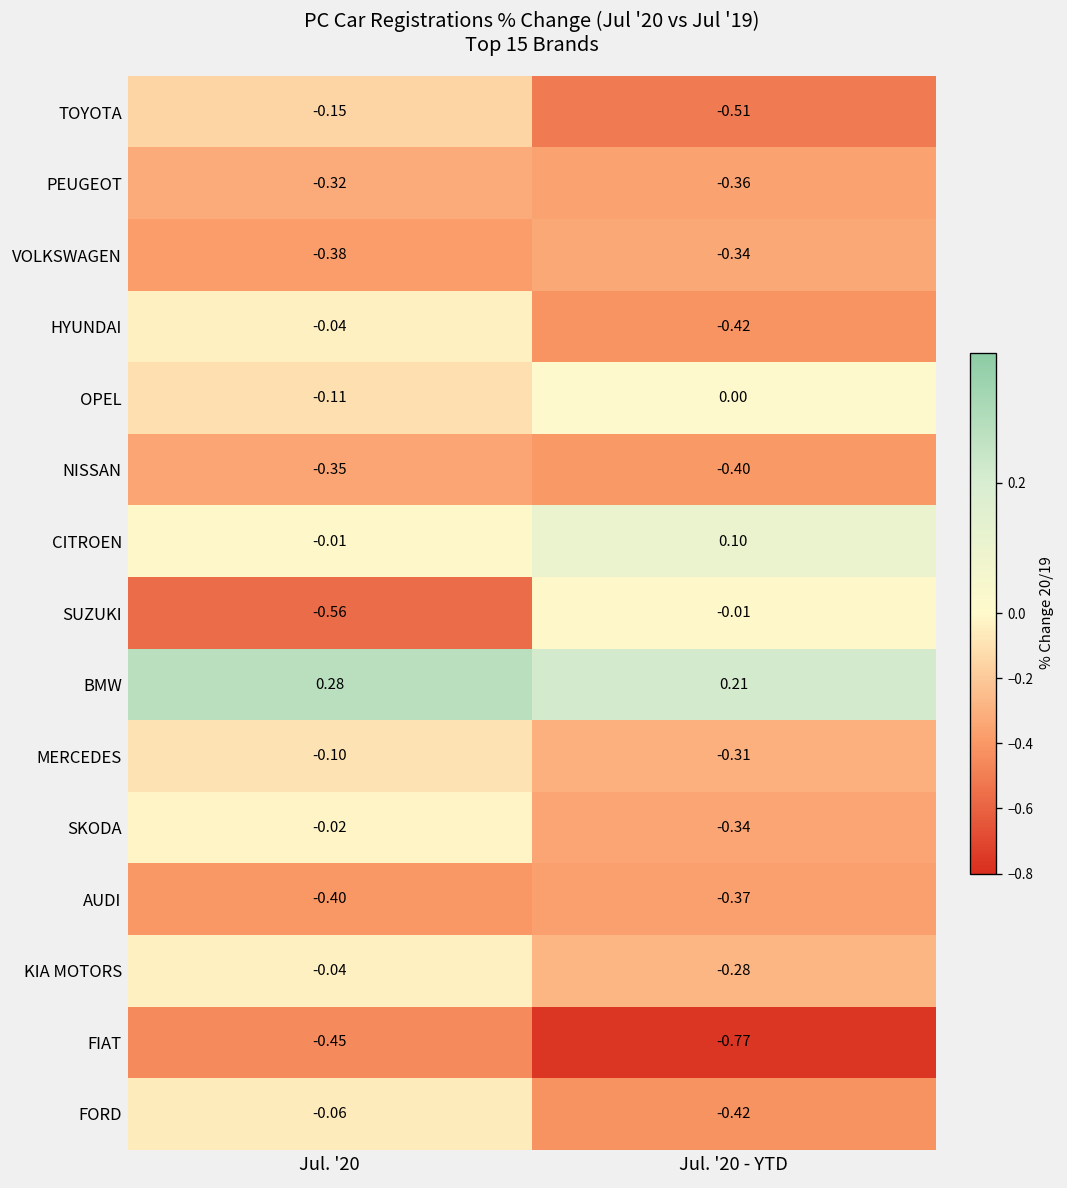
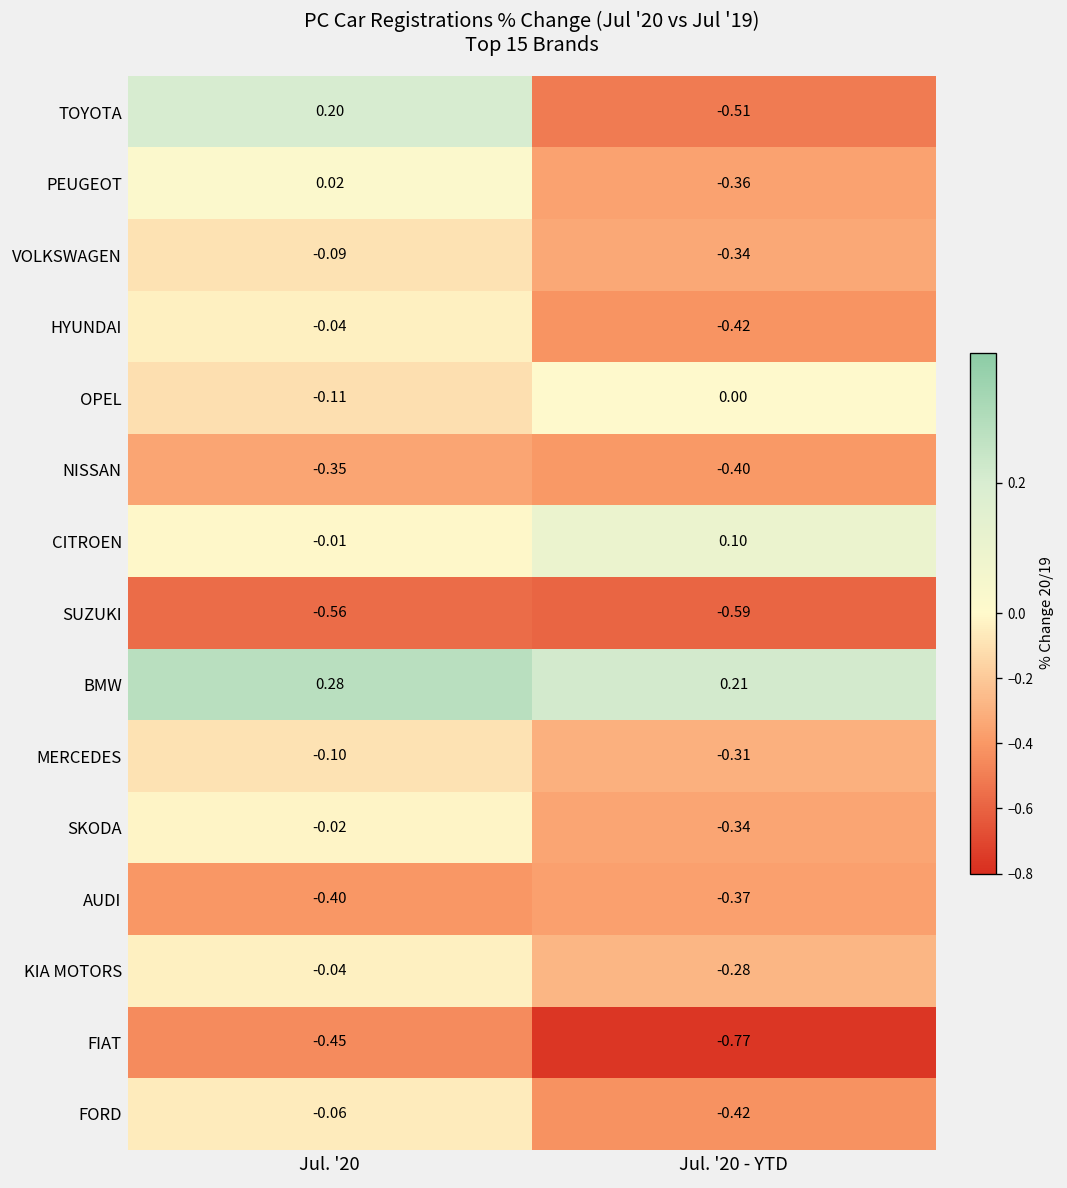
TOYOTA, Jul. '20: -0.15 -> 0.20
PEUGEOT, Jul. '20: -0.32 -> 0.02
VOLKSWAGEN, Jul. '20: -0.38 -> -0.09
SUZUKI, Jul. '20 - YTD: -0.01 -> -0.59
